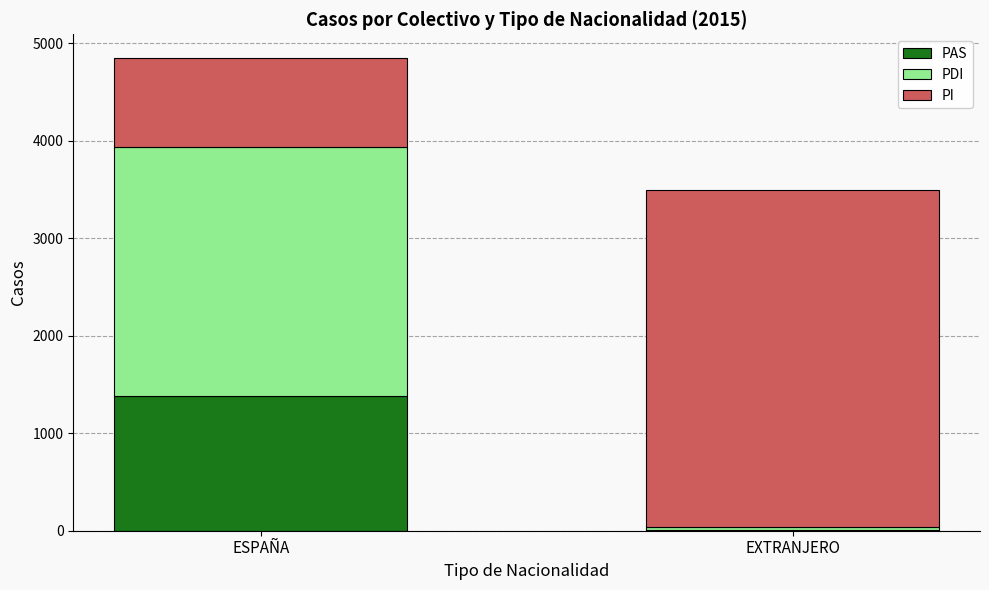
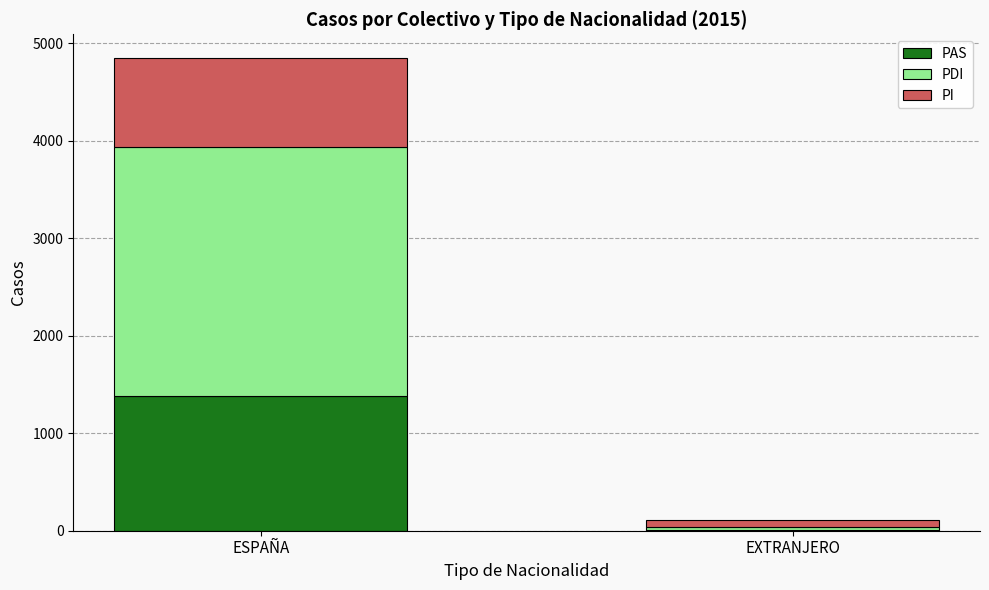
PI, EXTRANJERO: 3500 -> 100
